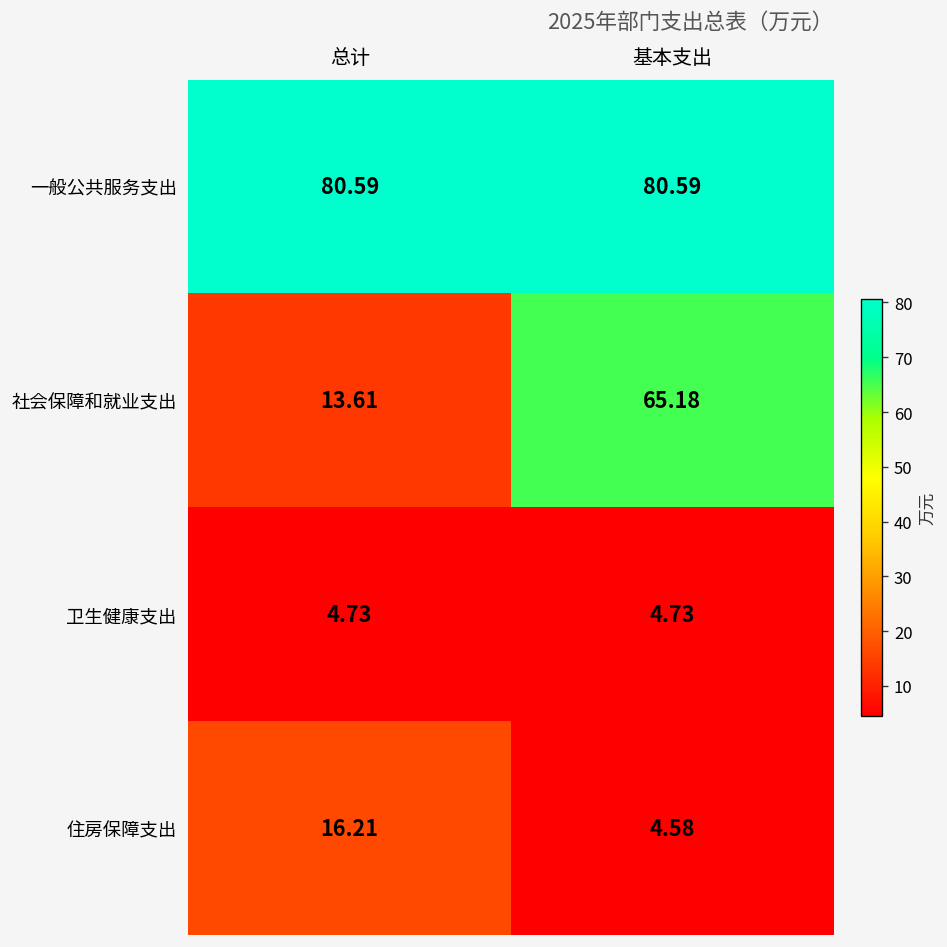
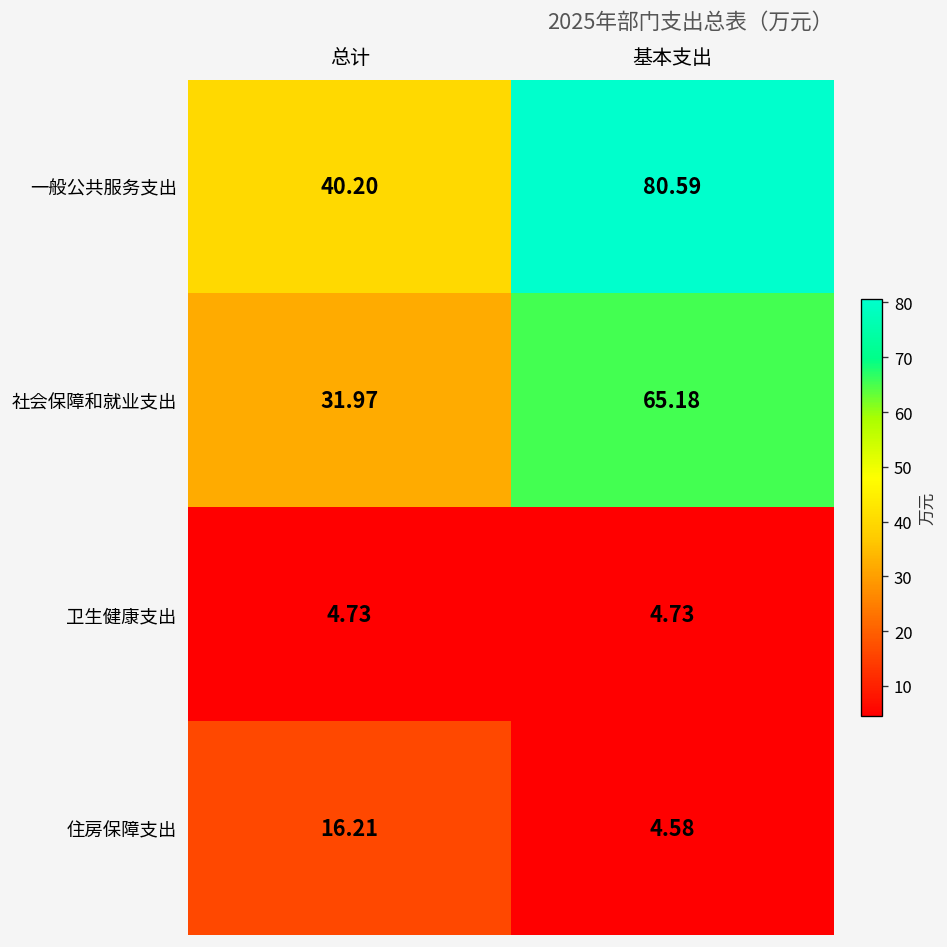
一般公共服务支出, 总计: 80.59 -> 40.20
社会保障和就业支出, 总计: 13.61 -> 31.97
